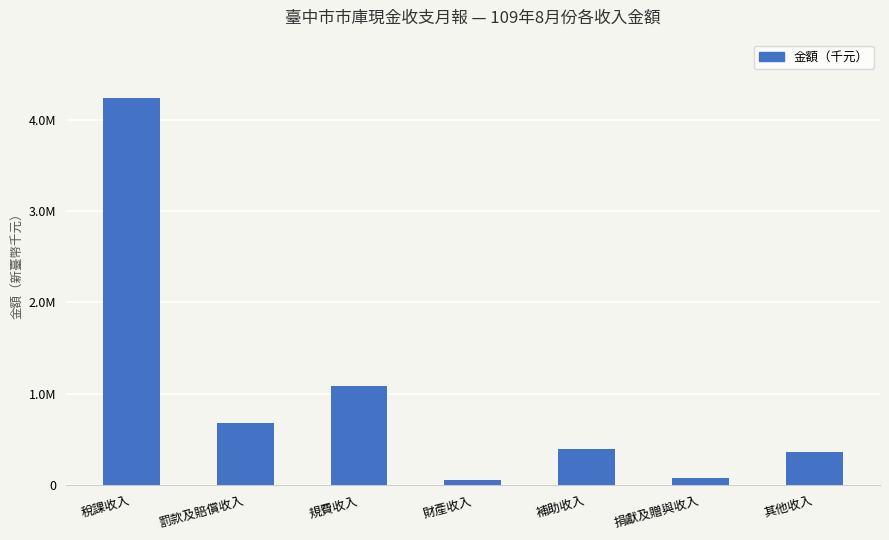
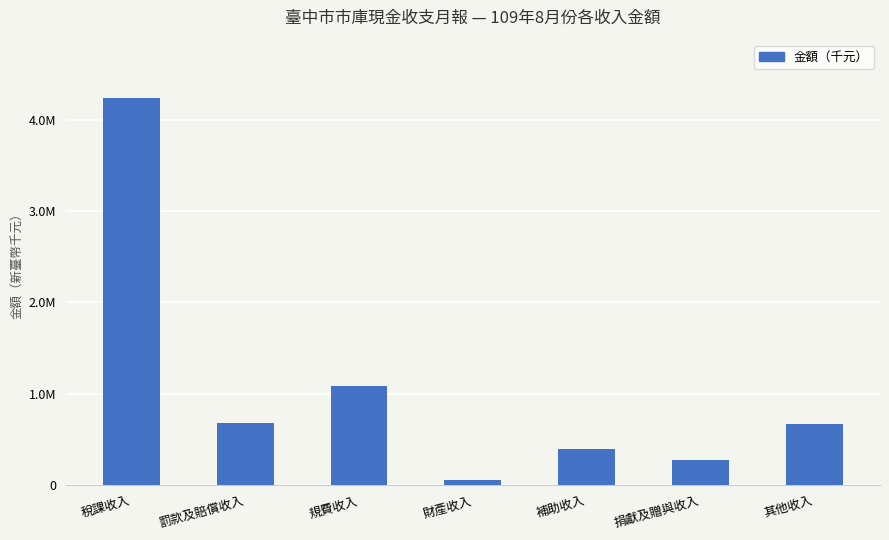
捐獻及贈與收入: 100000 -> 300000
其他收入: 400000 -> 700000
